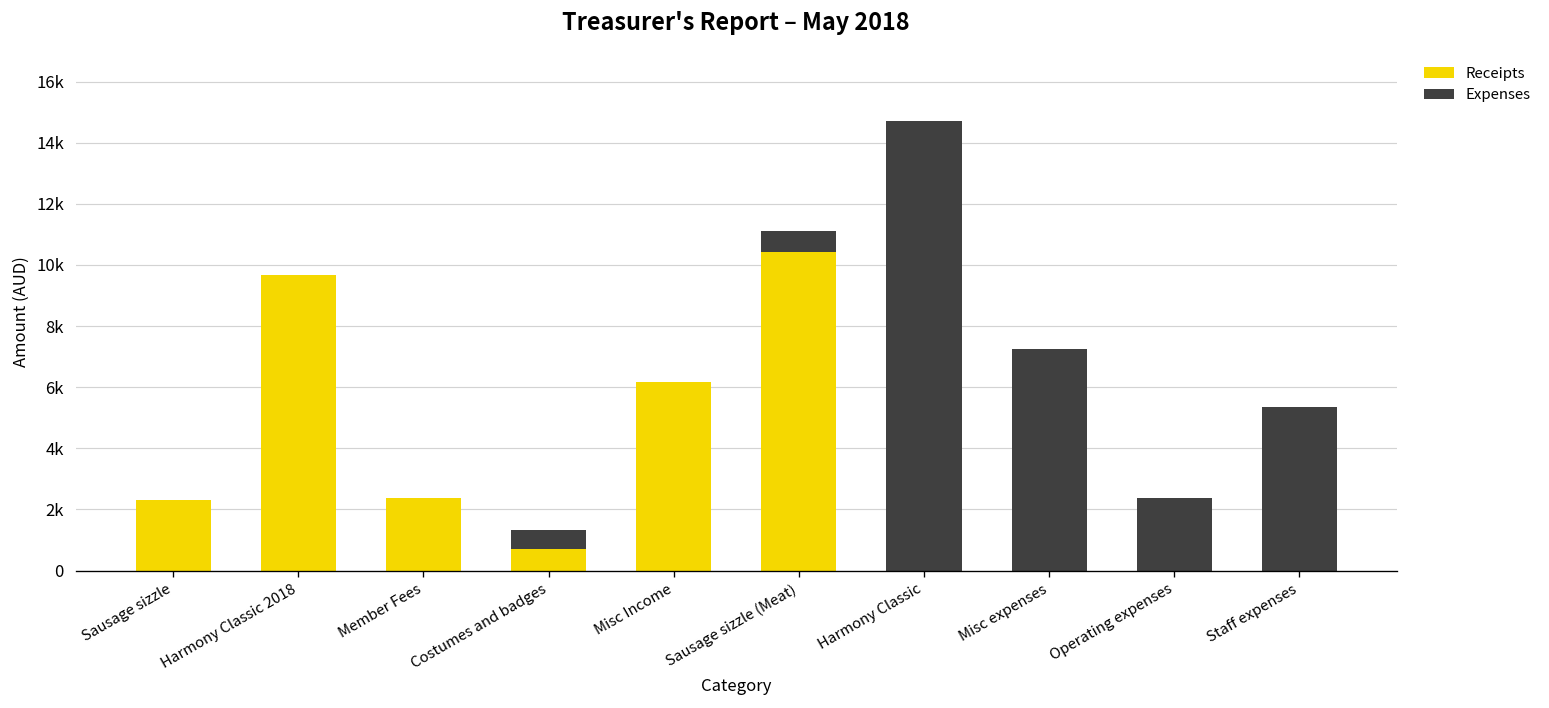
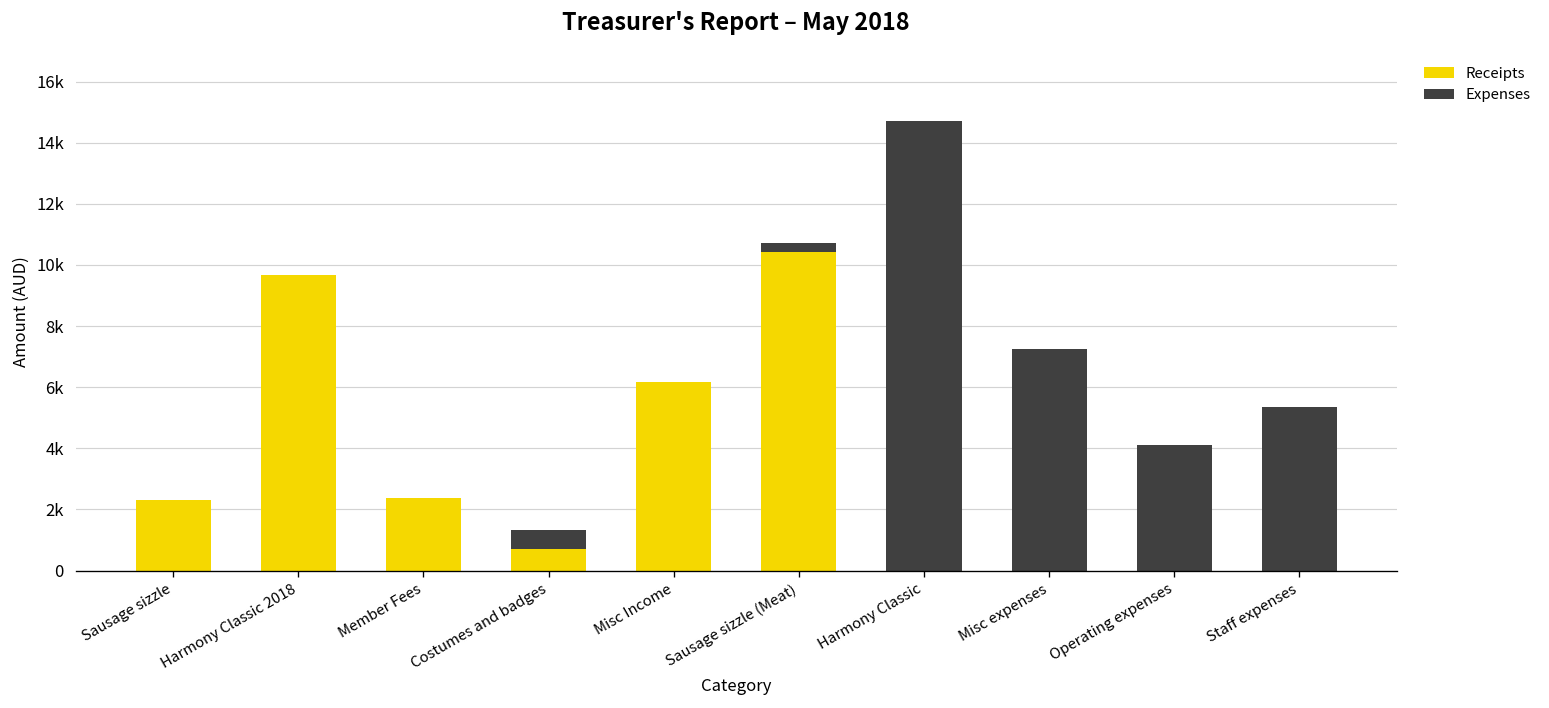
Expenses, Sausage sizzle (Meat): 700 -> 300
Expenses, Operating expenses: 2400 -> 4100
